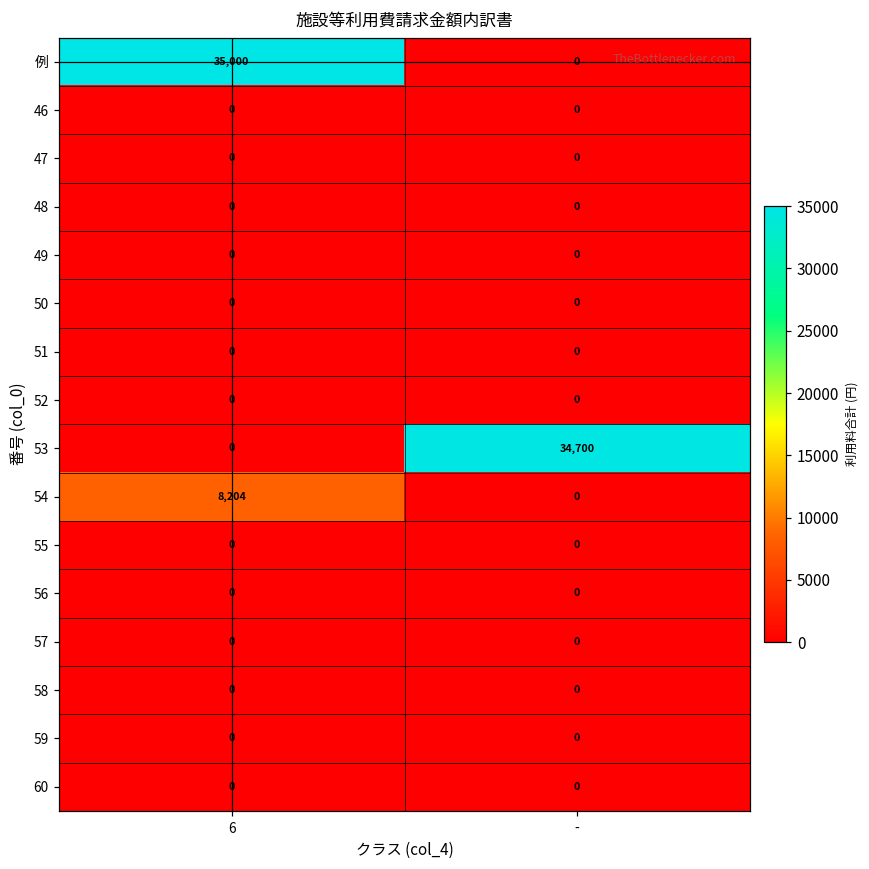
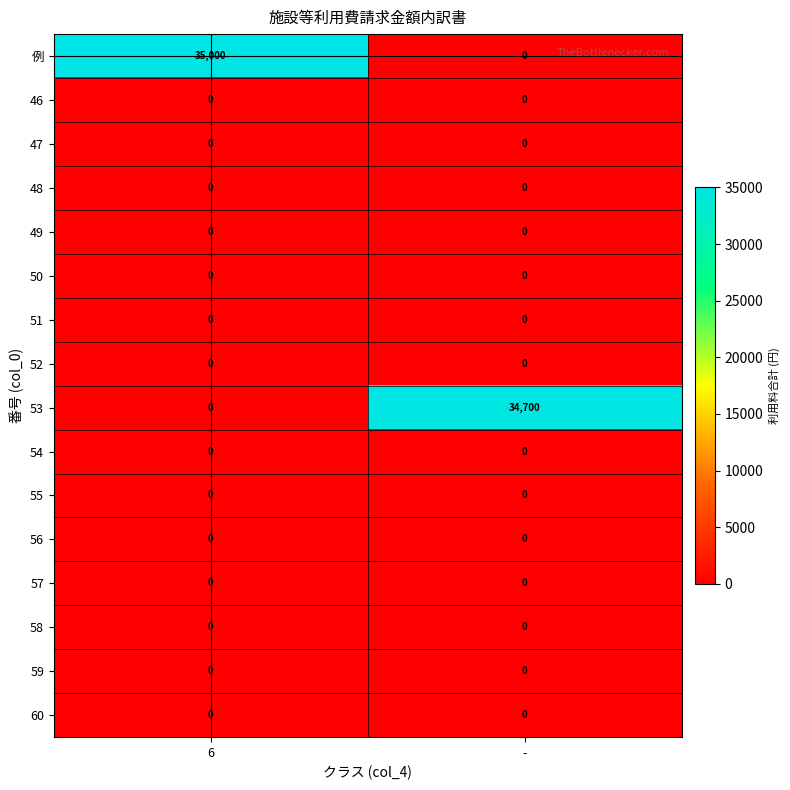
54, 6: 8,204 -> 0
